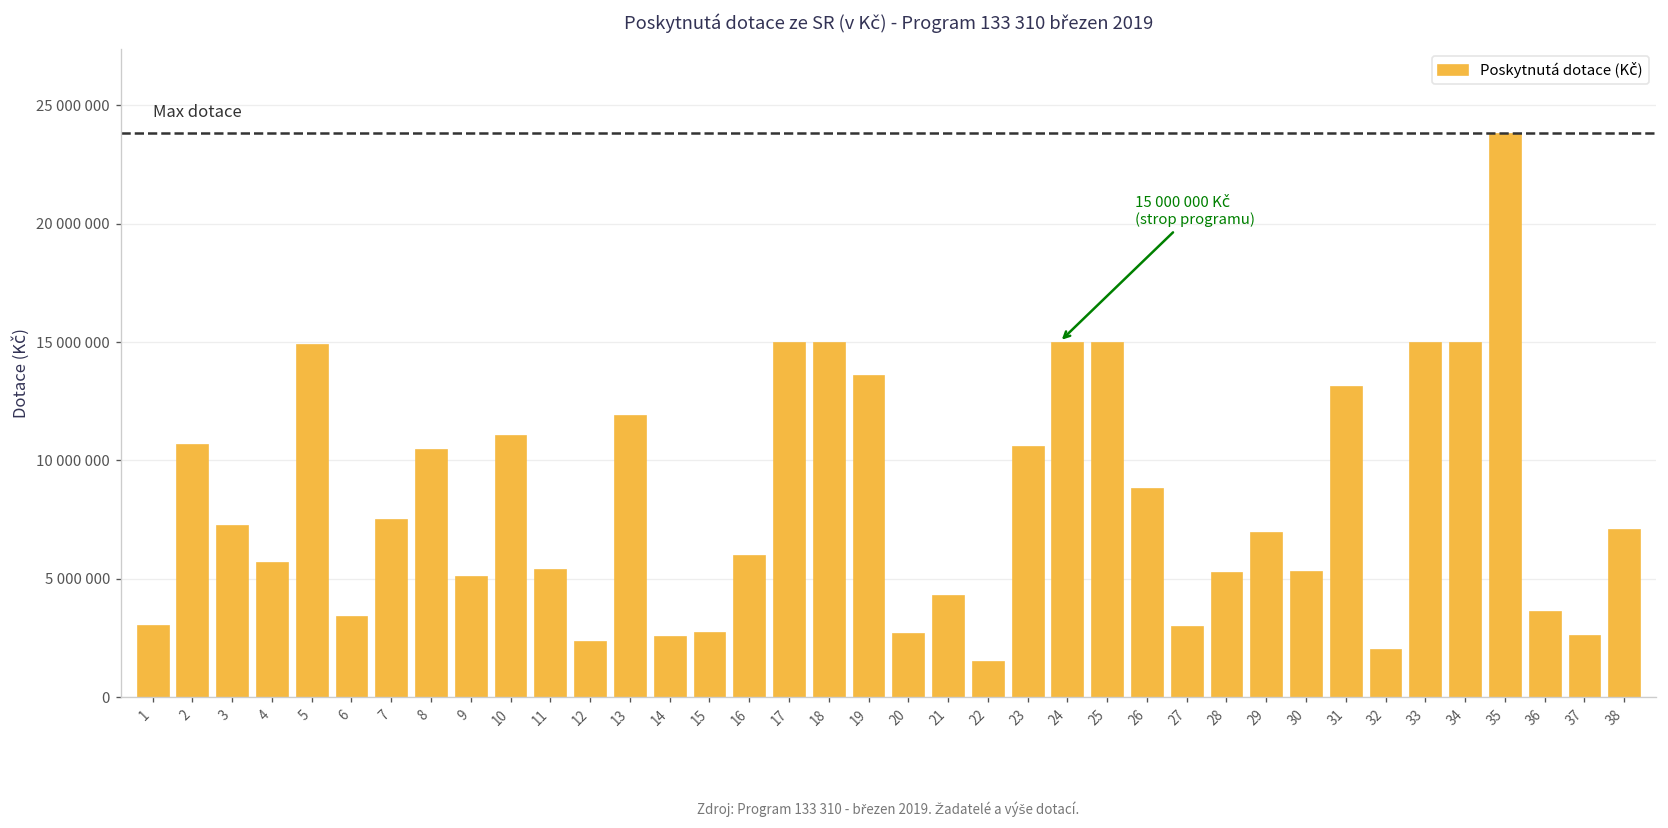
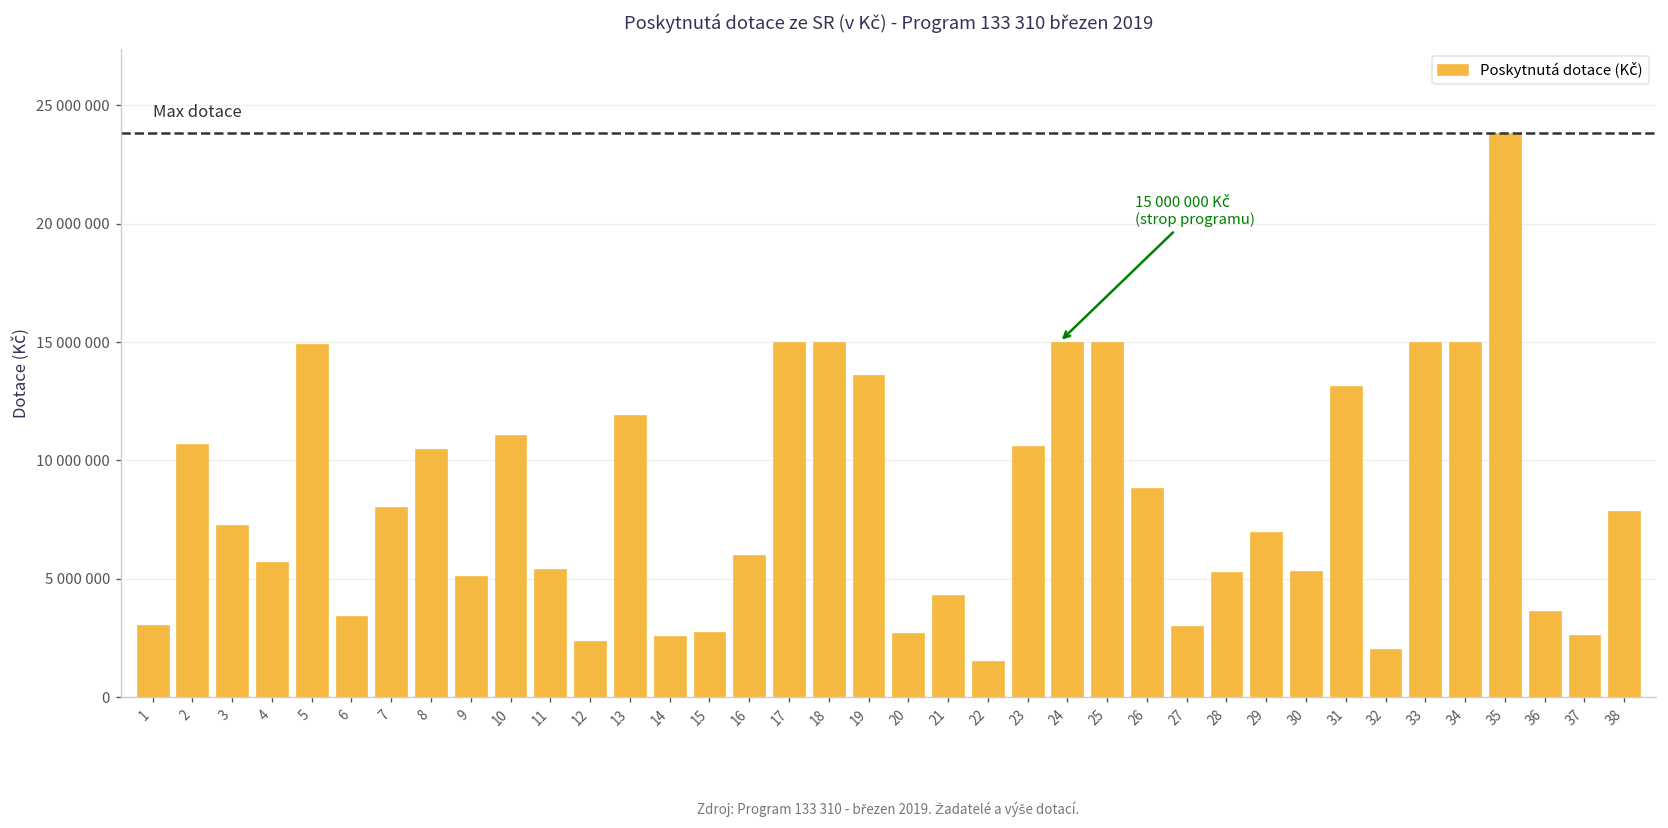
7: 7500000 -> 8000000
38: 7100000 -> 7900000
